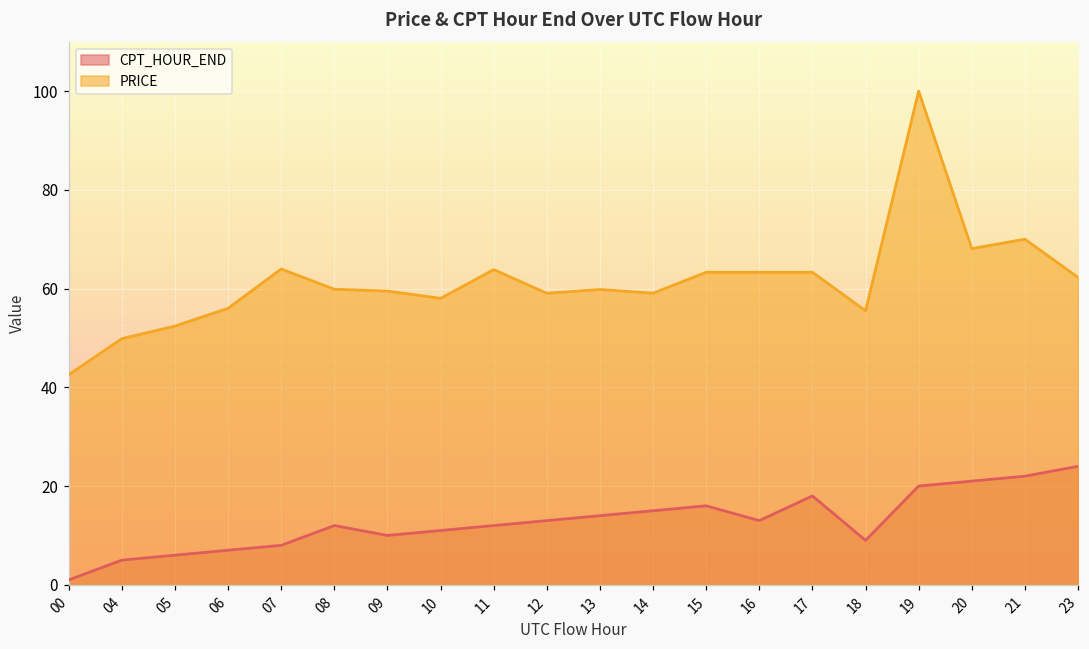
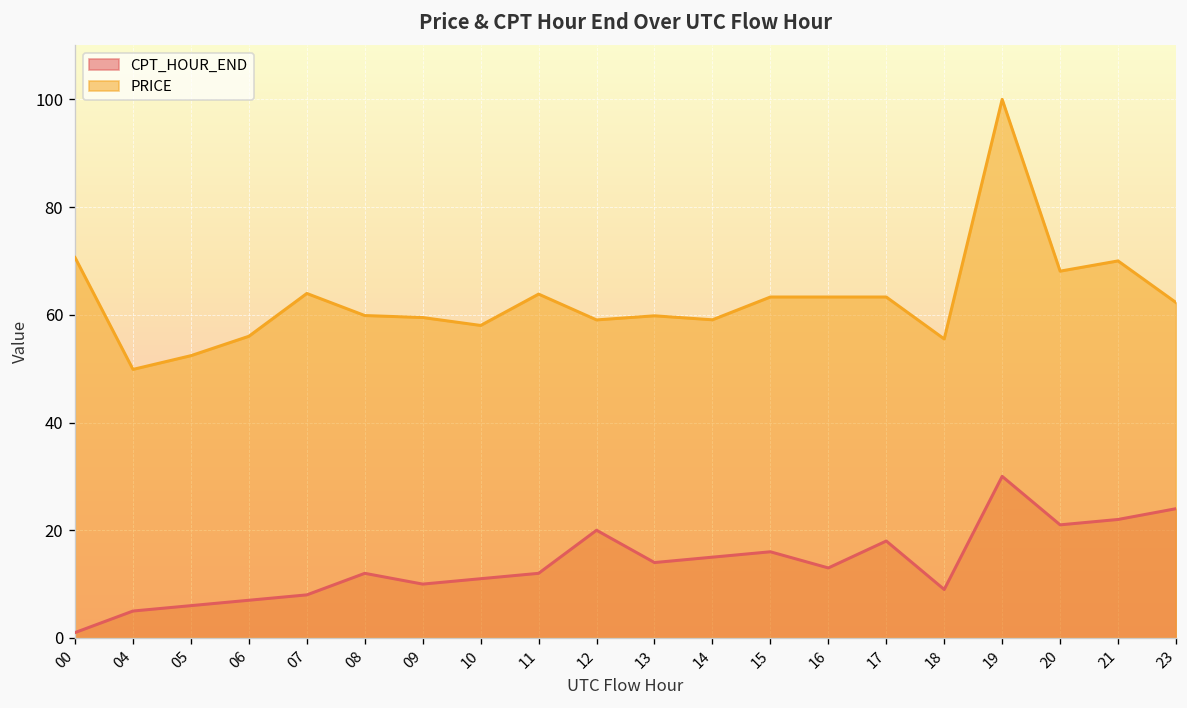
PRICE, 00: 43 -> 71
CPT_HOUR_END, 12: 13 -> 20
CPT_HOUR_END, 19: 20 -> 30
